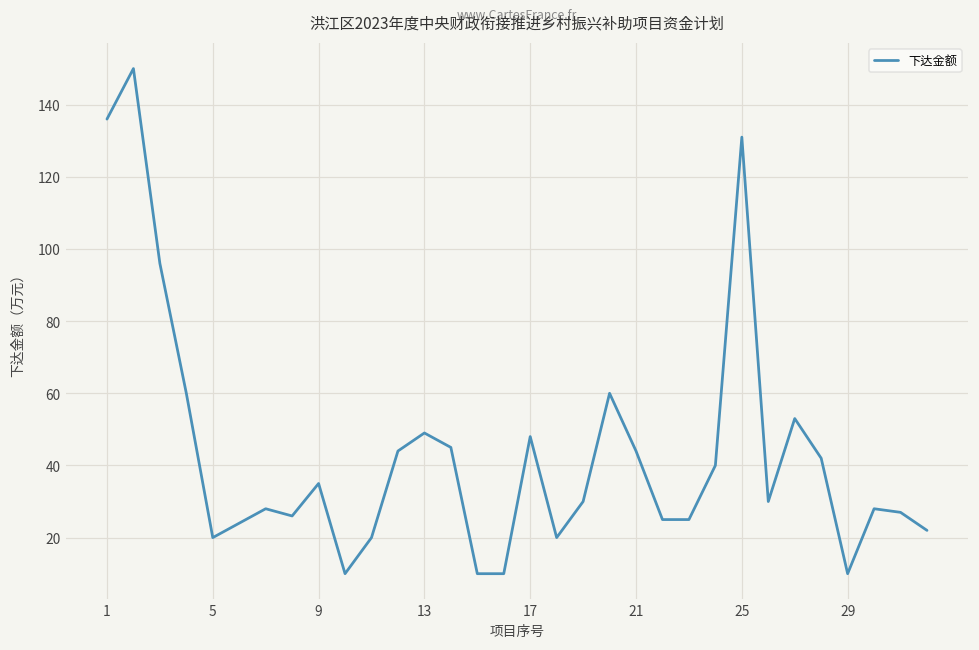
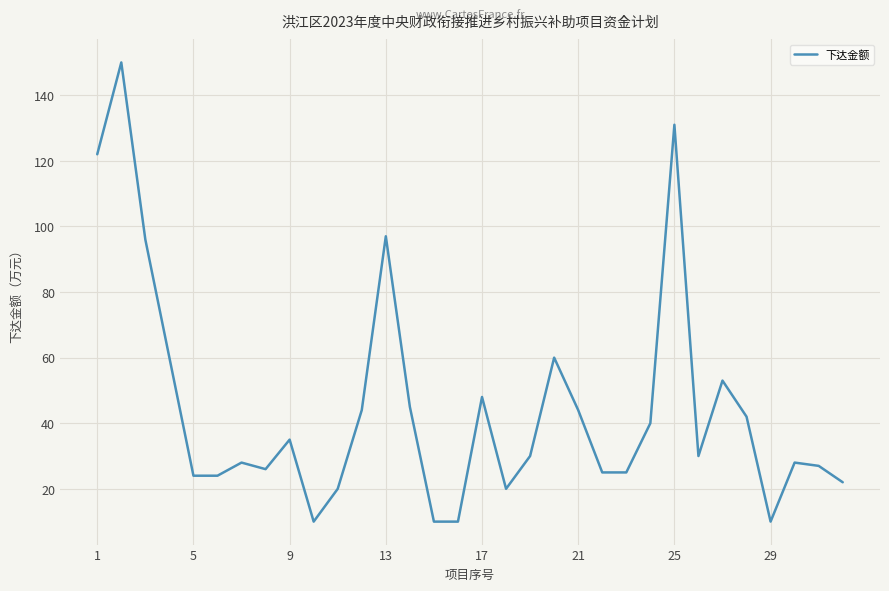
1: 136 -> 122
5: 20 -> 24
13: 49 -> 97
